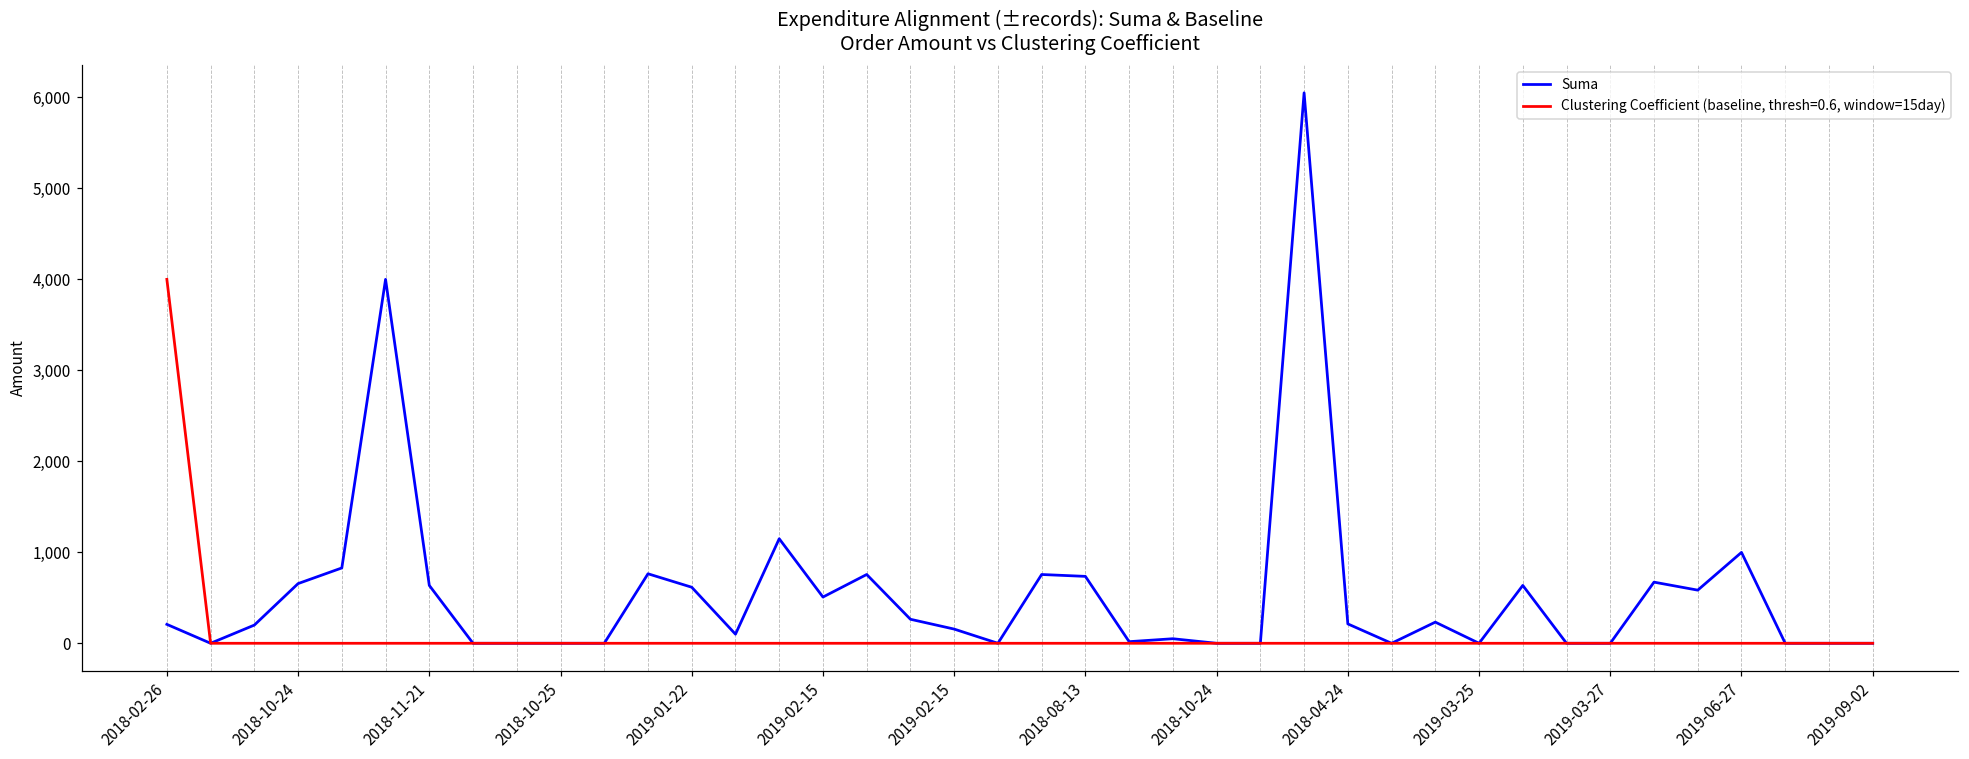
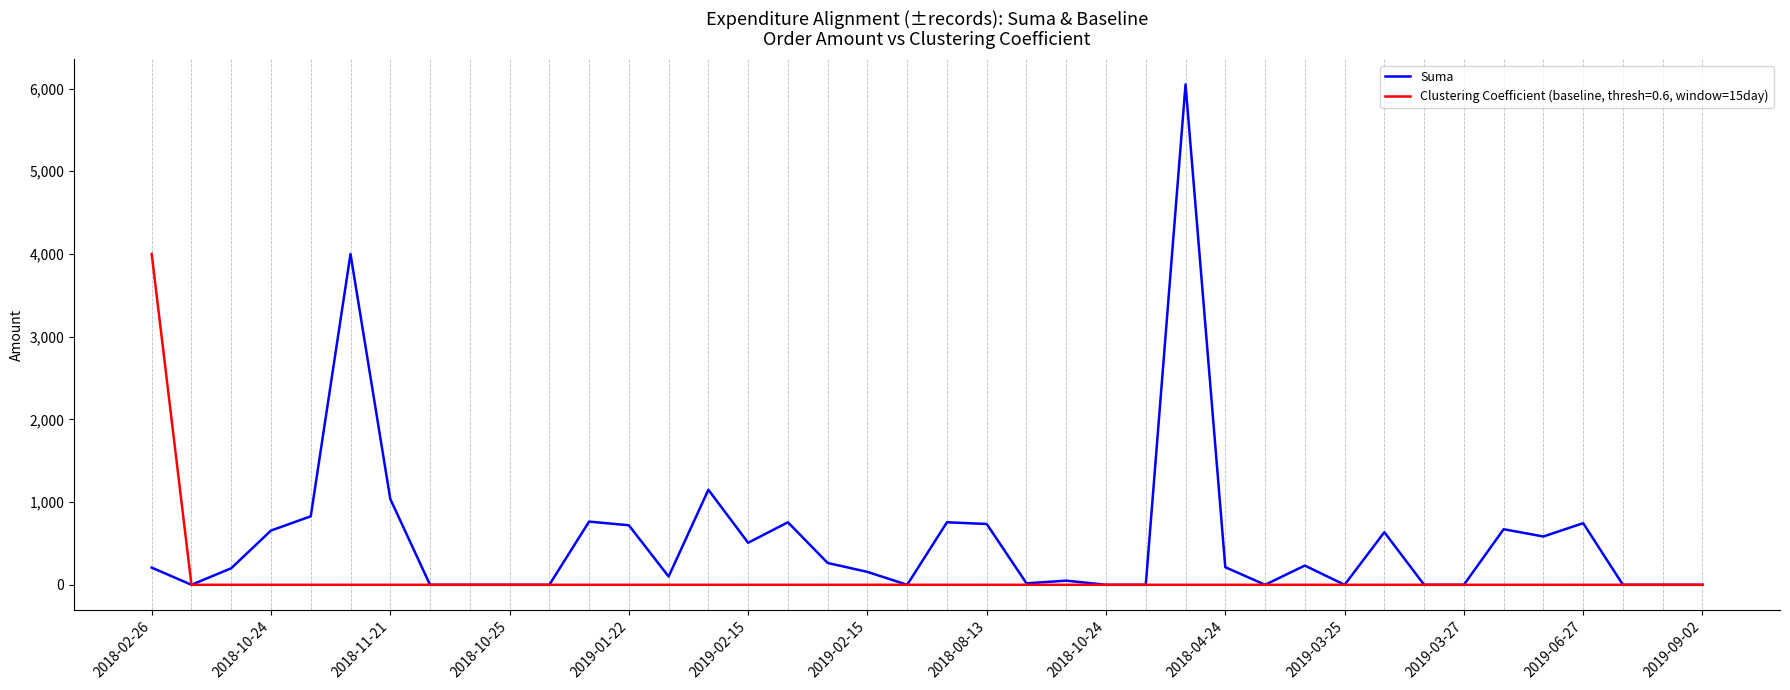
Suma, 2018-11-21: 600 -> 1,000
Suma, 2019-01-22: 600 -> 700
Suma, 2019-06-27: 1,000 -> 700
